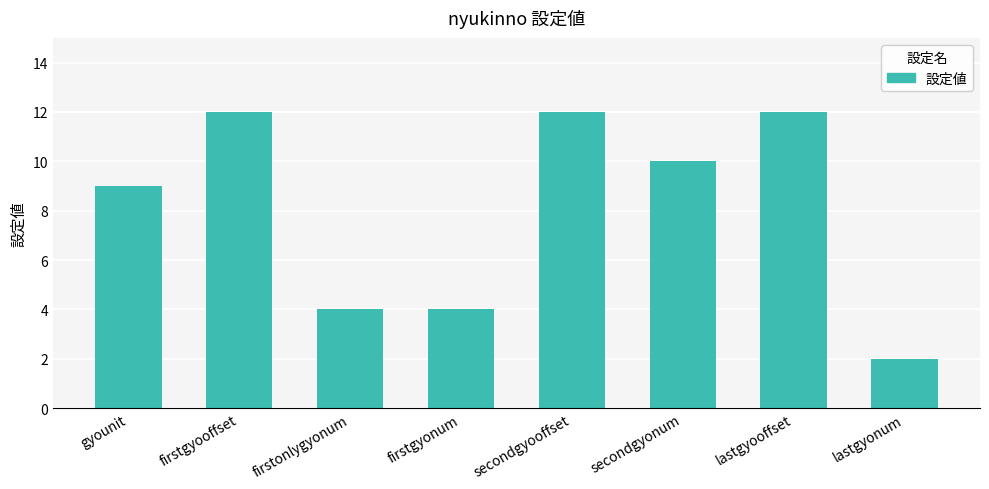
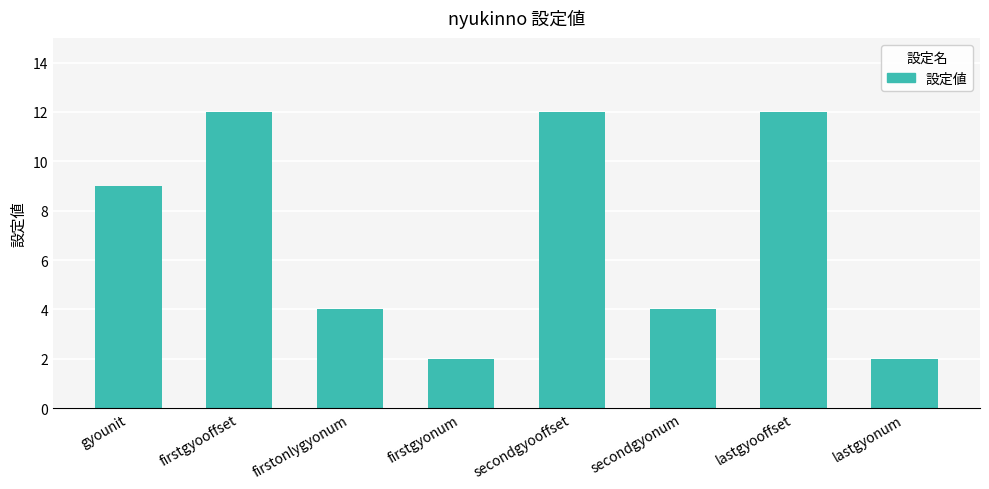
firstgyonum: 4 -> 2
secondgyonum: 10 -> 4
